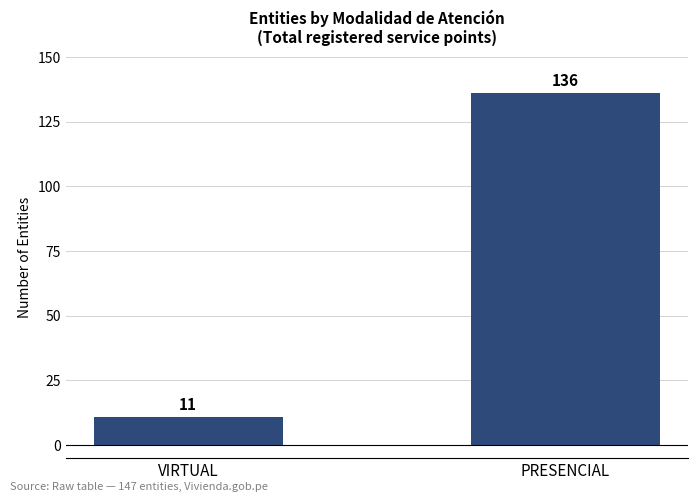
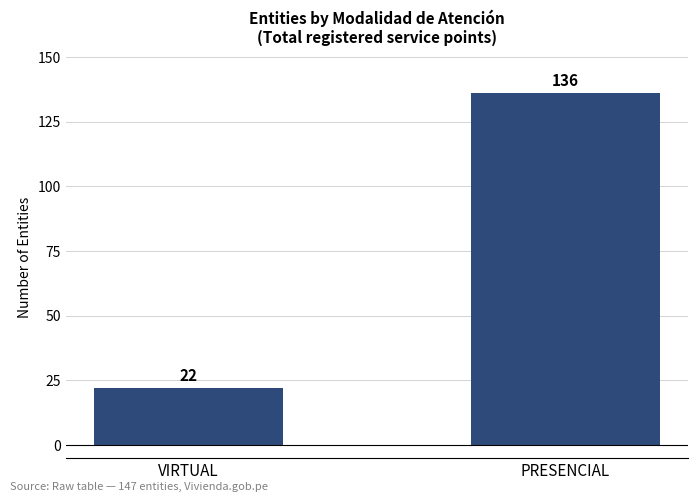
VIRTUAL: 11 -> 22
